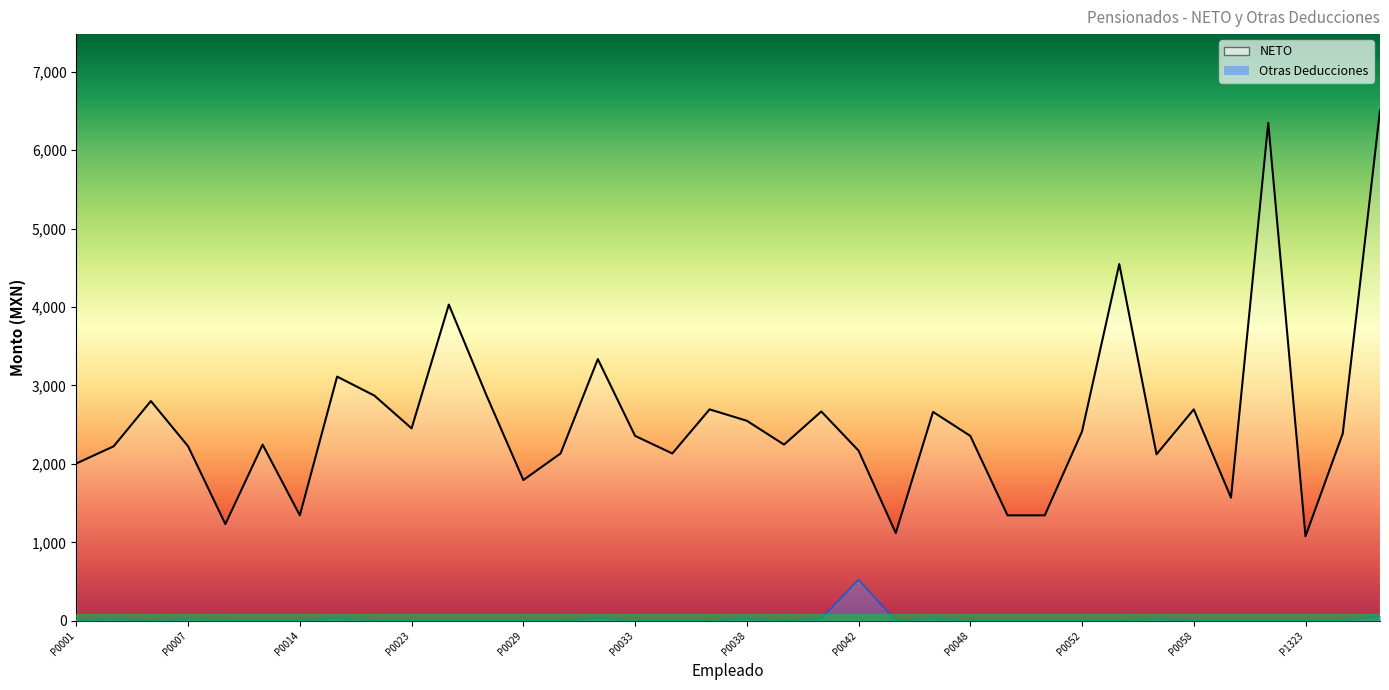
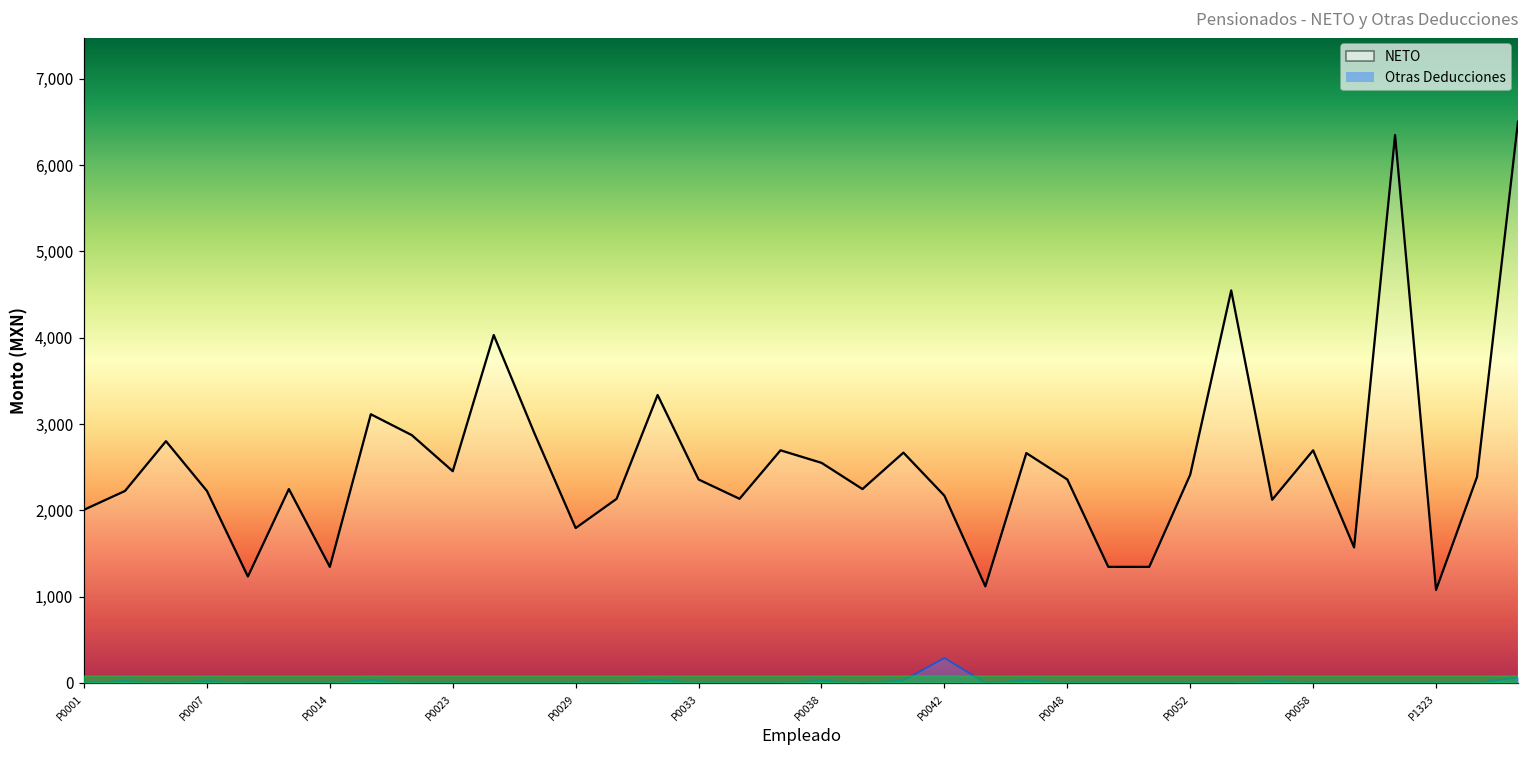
Otras Deducciones, P0042: 500 -> 300
